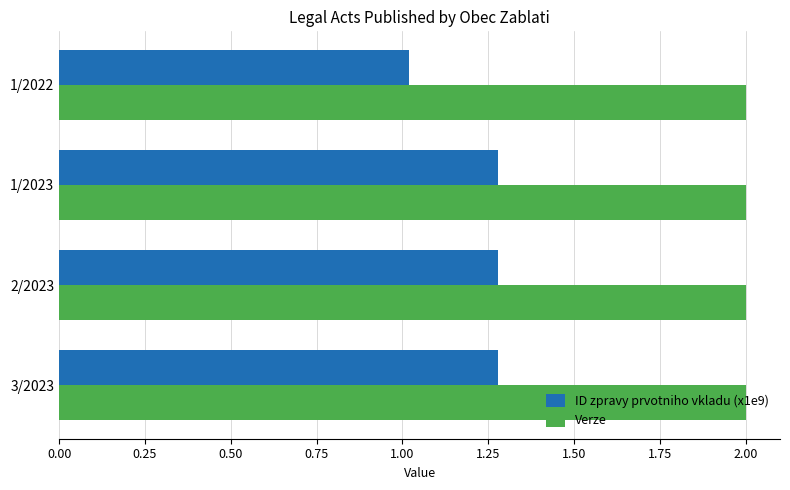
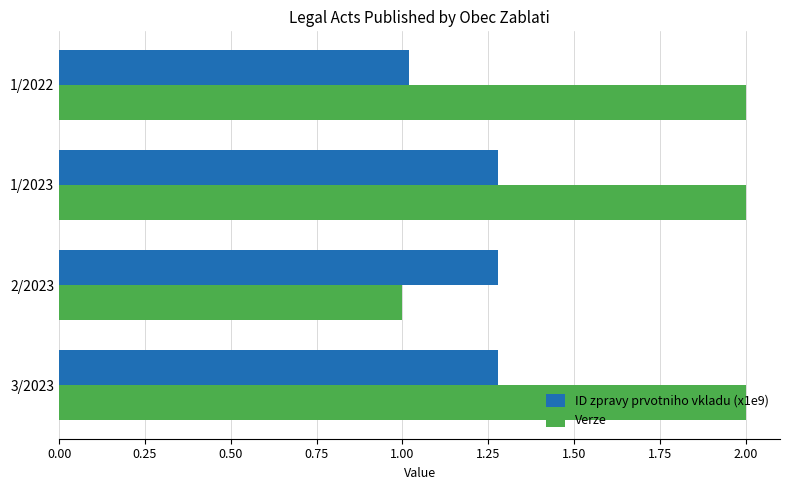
Verze, 2/2023: 2 -> 1
